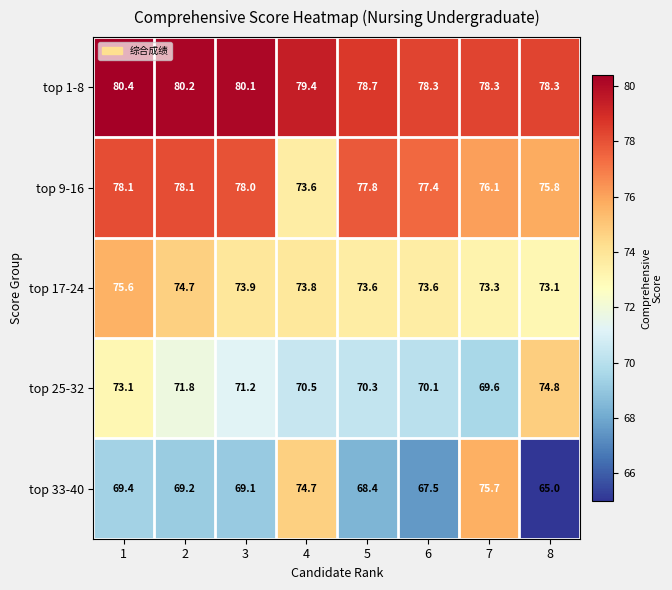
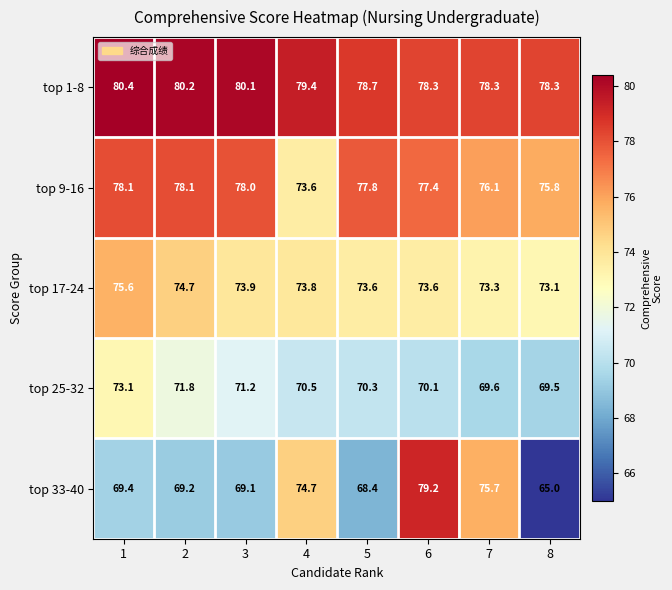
top 25-32, 8: 74.8 -> 69.5
top 33-40, 6: 67.5 -> 79.2
